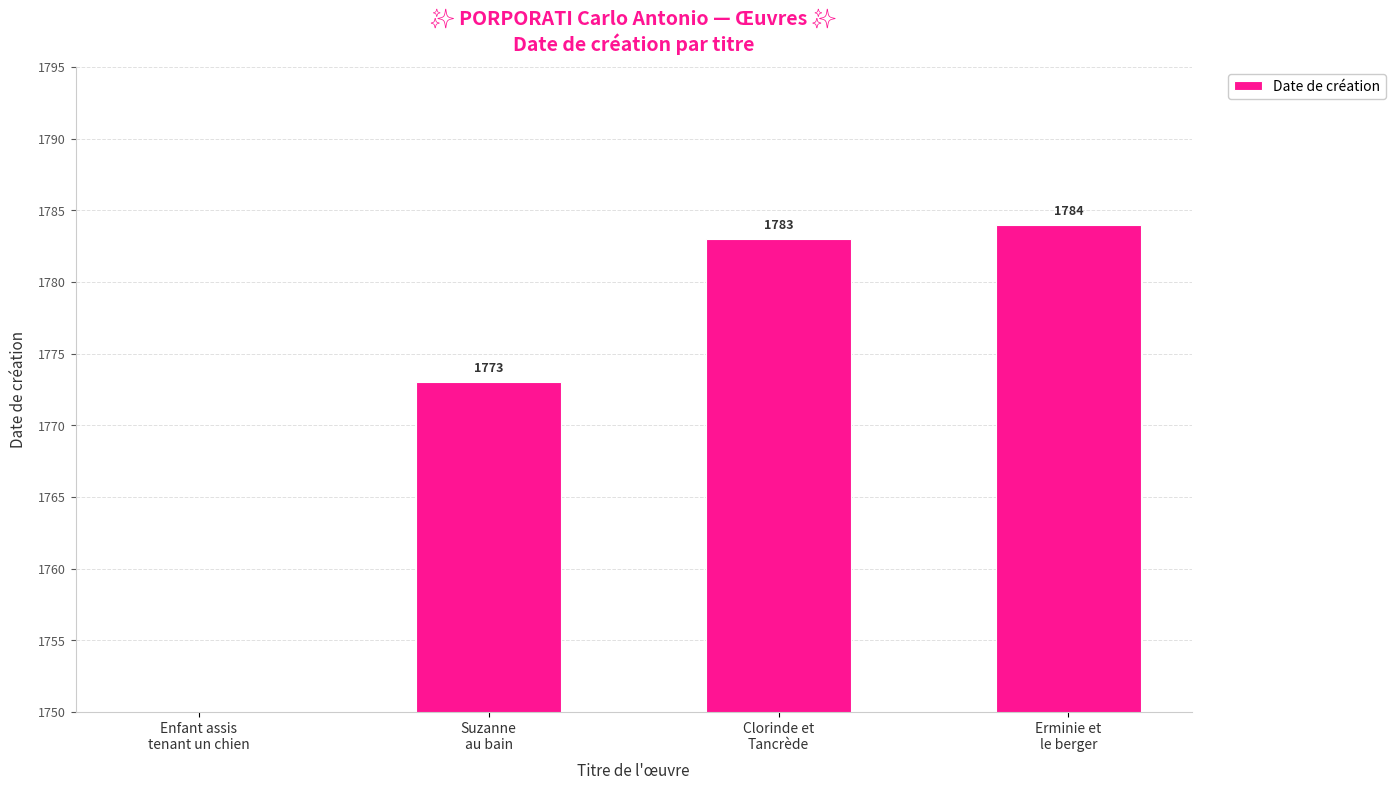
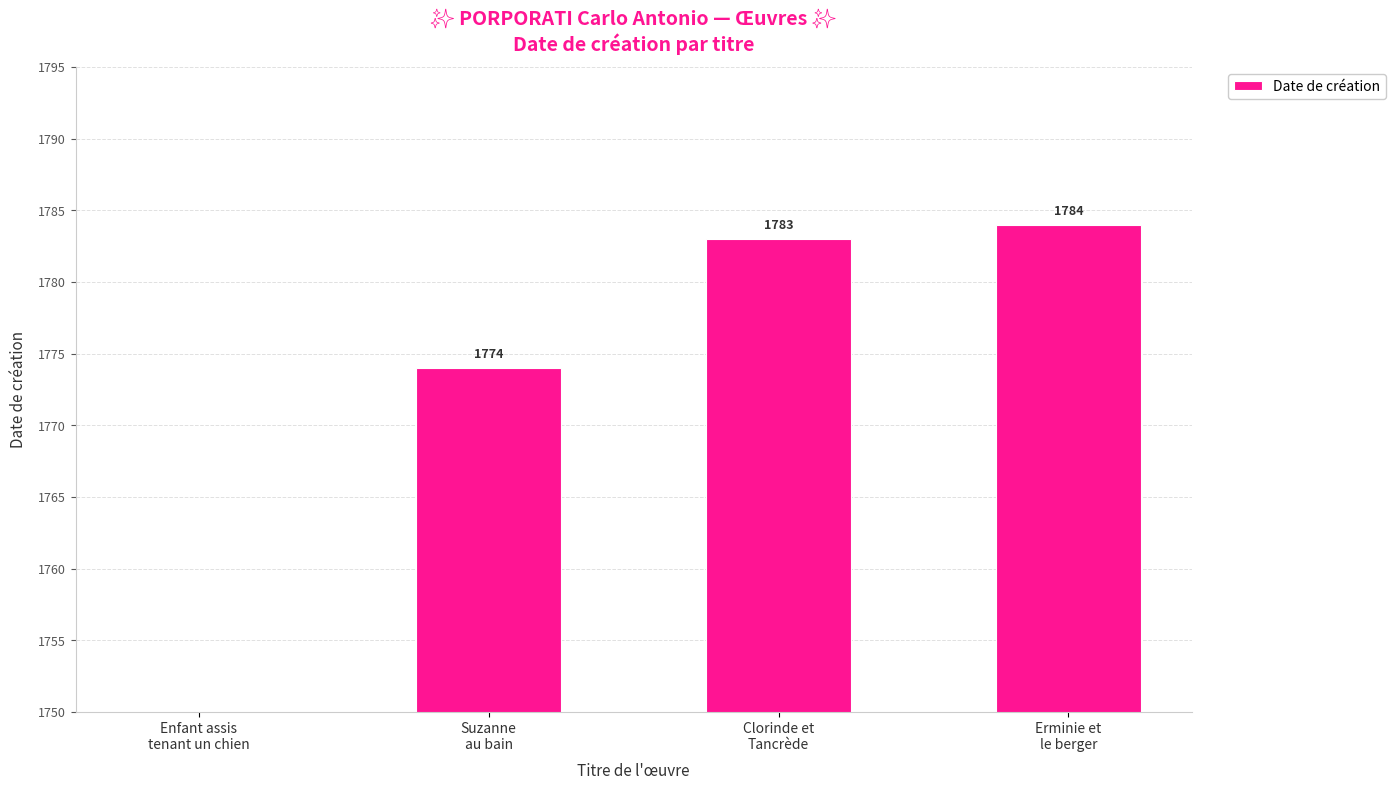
Suzanne au bain: 1773 -> 1774
